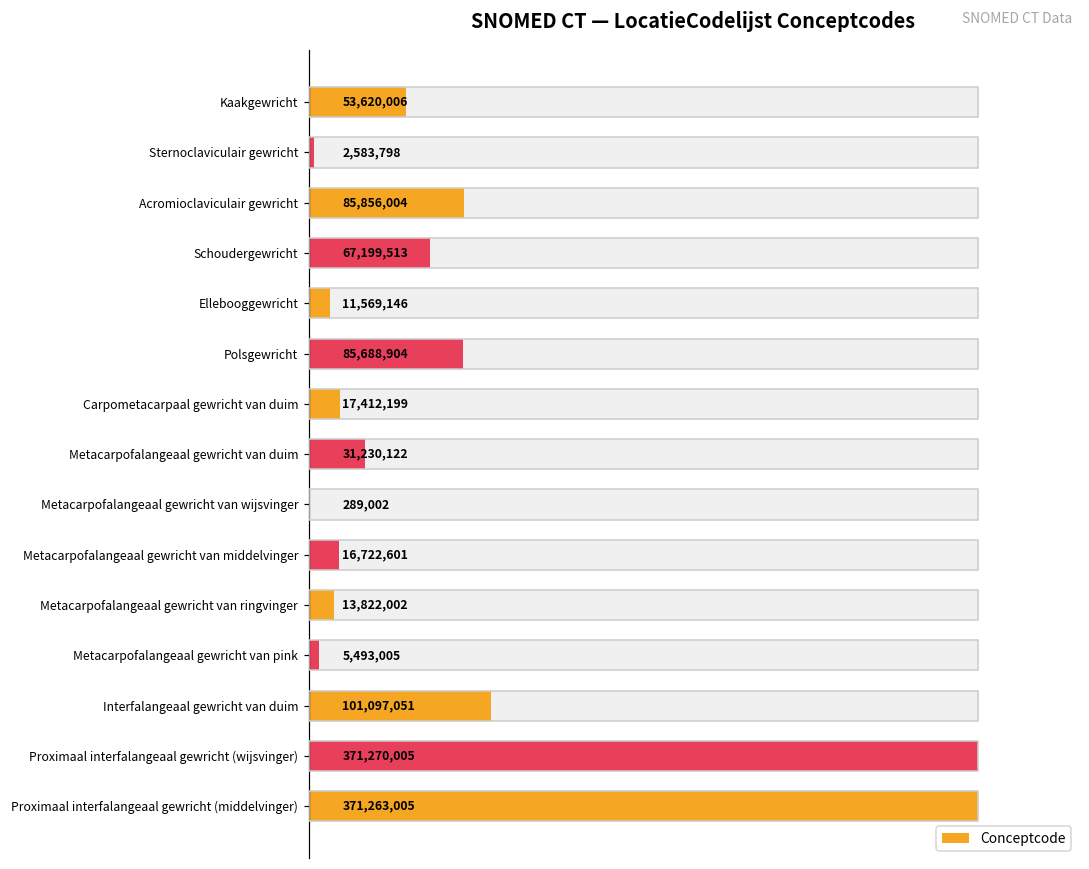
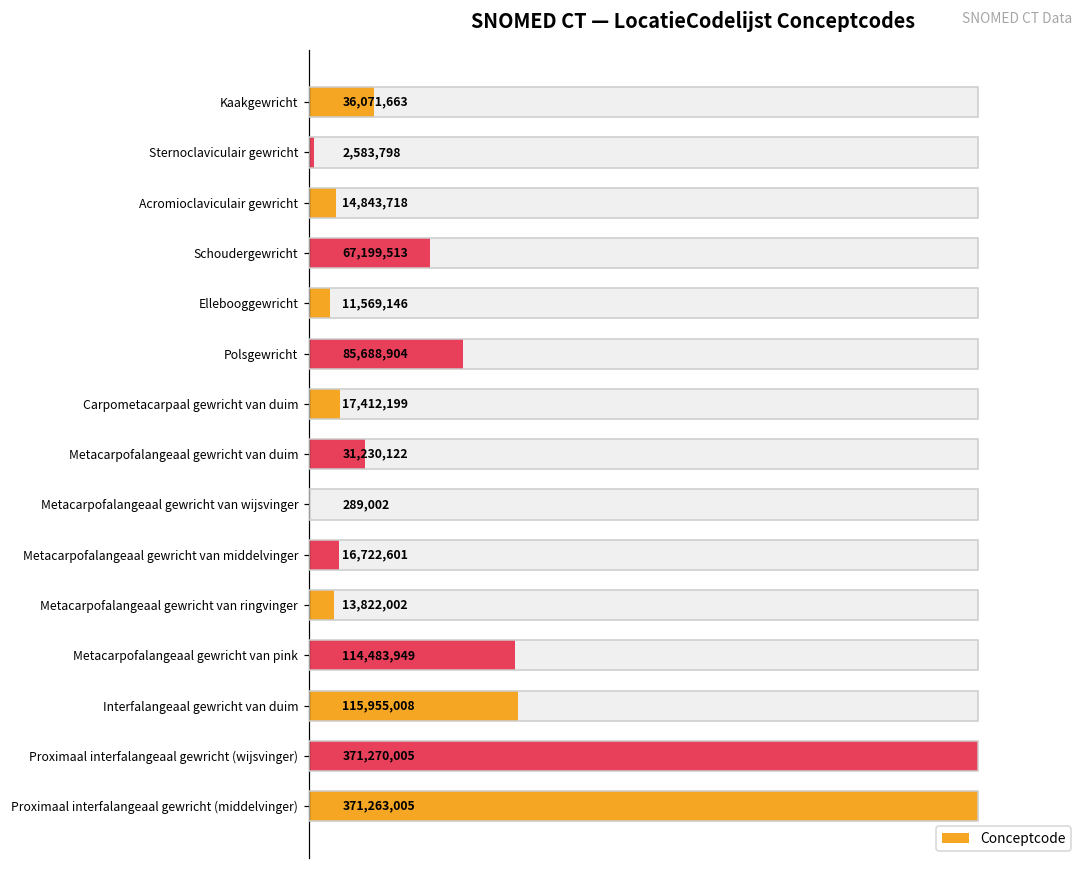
Conceptcode, Kaakgewricht: 53,620,006 -> 36,071,663
Conceptcode, Acromioclaviculair gewricht: 85,856,004 -> 14,843,718
Conceptcode, Metacarpofalangeaal gewricht van pink: 5,493,005 -> 114,483,949
Conceptcode, Interfalangeaal gewricht van duim: 101,097,051 -> 115,955,008
